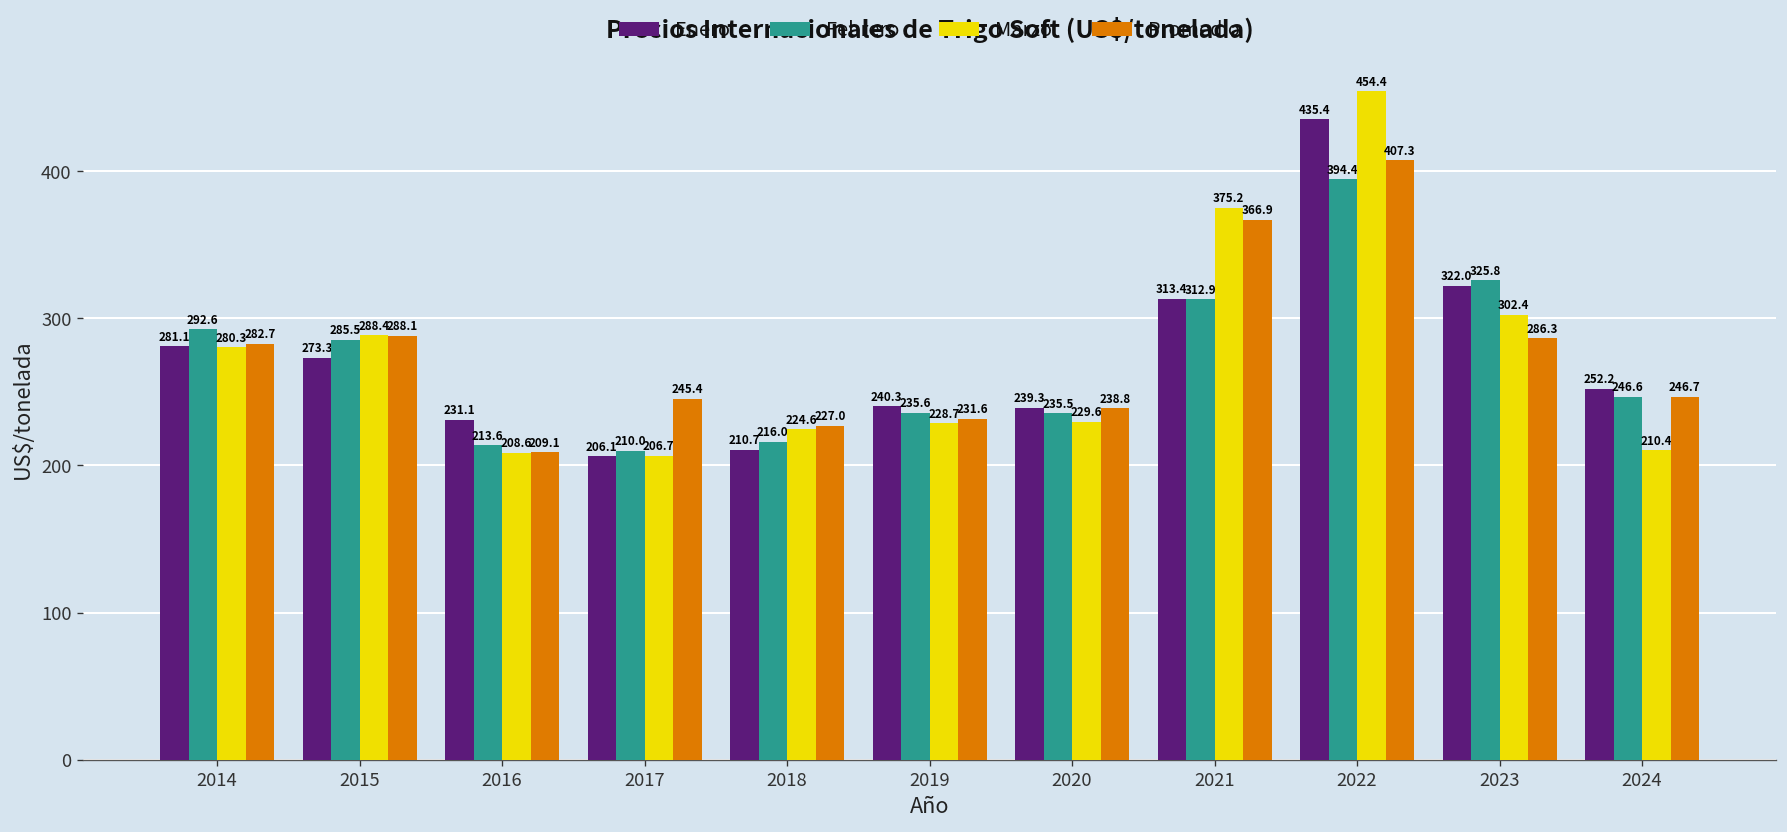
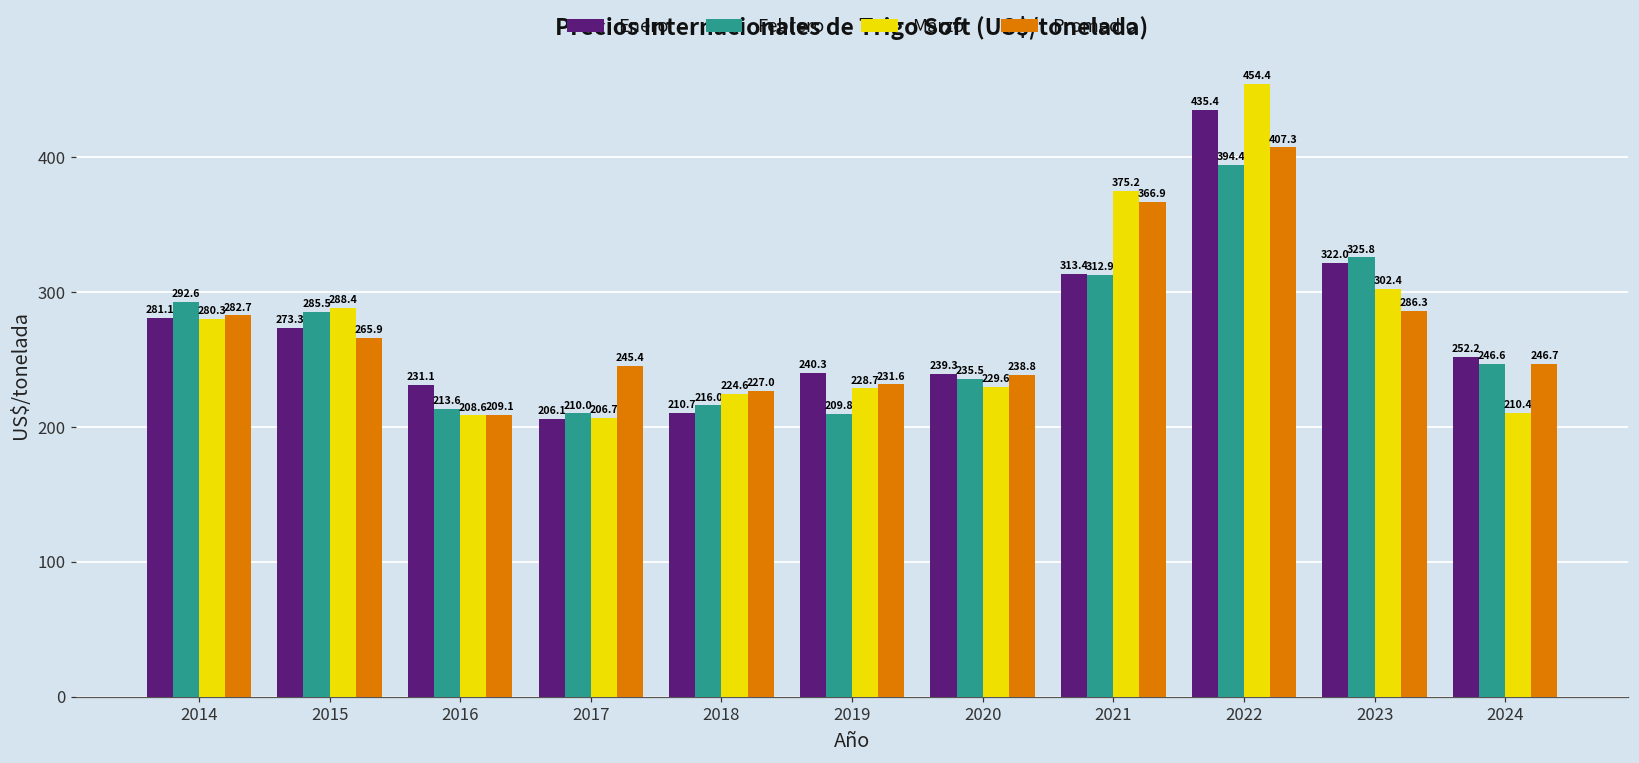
Promedio, 2015: 288.1 -> 265.9
Febrero, 2019: 235.6 -> 209.8
